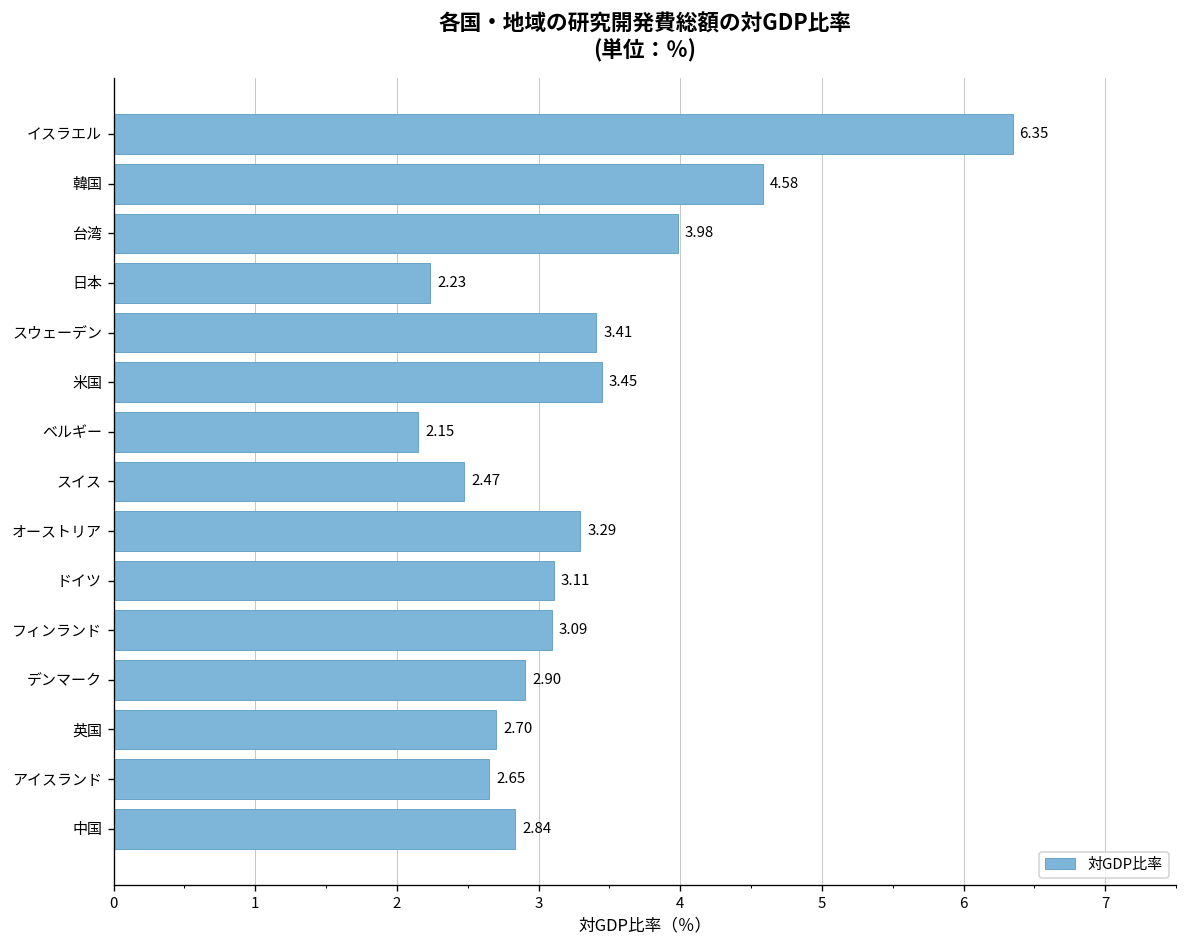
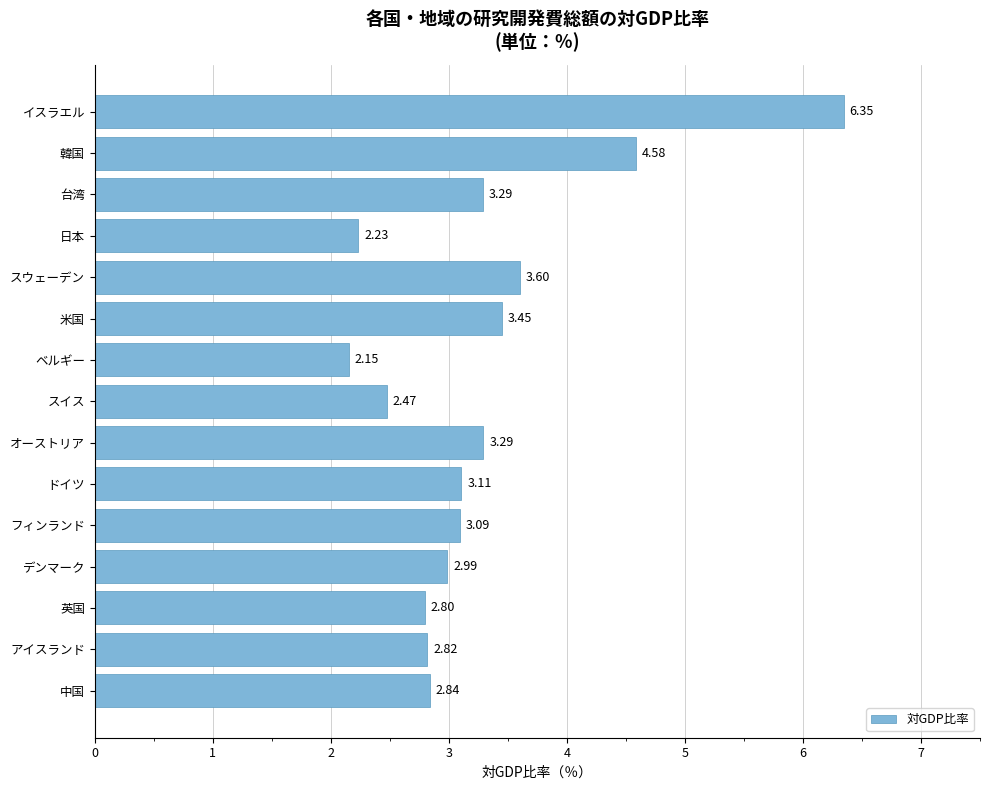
台湾: 3.98 -> 3.29
スウェーデン: 3.41 -> 3.60
デンマーク: 2.90 -> 2.99
英国: 2.70 -> 2.80
アイスランド: 2.65 -> 2.82
